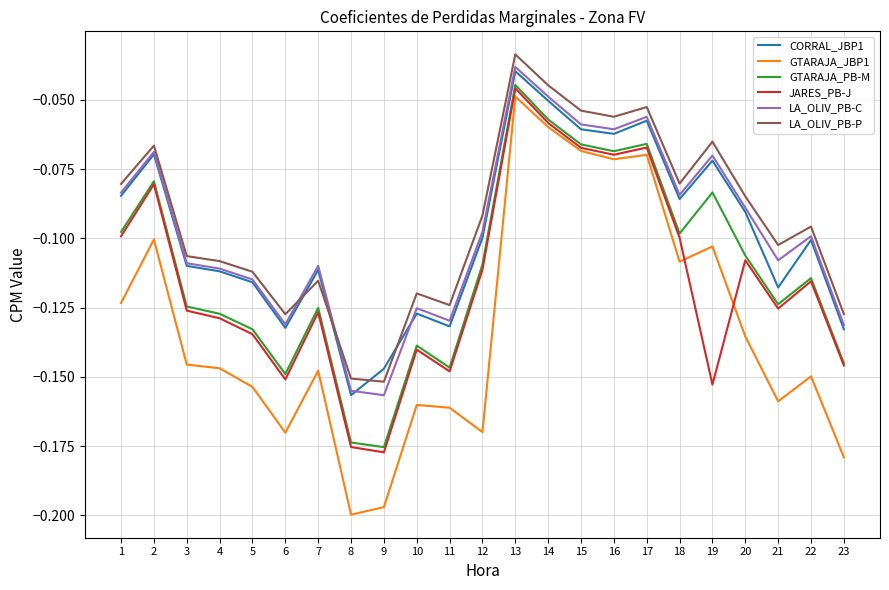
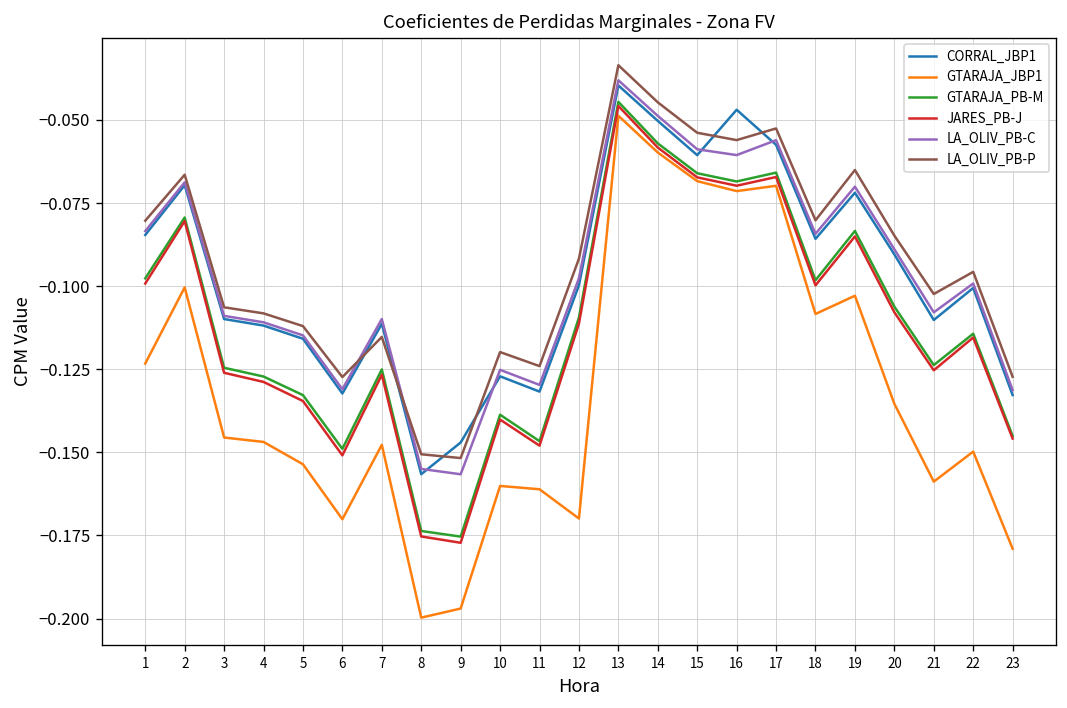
CORRAL_JBP1, 16: -0.062 -> -0.047
JARES_PB-J, 19: -0.153 -> -0.085
CORRAL_JBP1, 21: -0.118 -> -0.110
